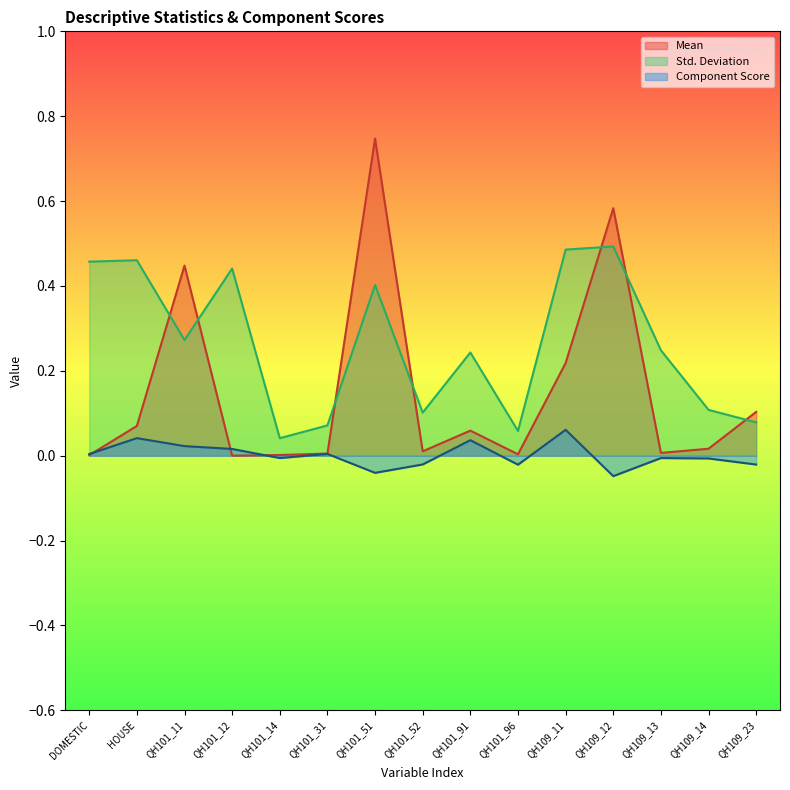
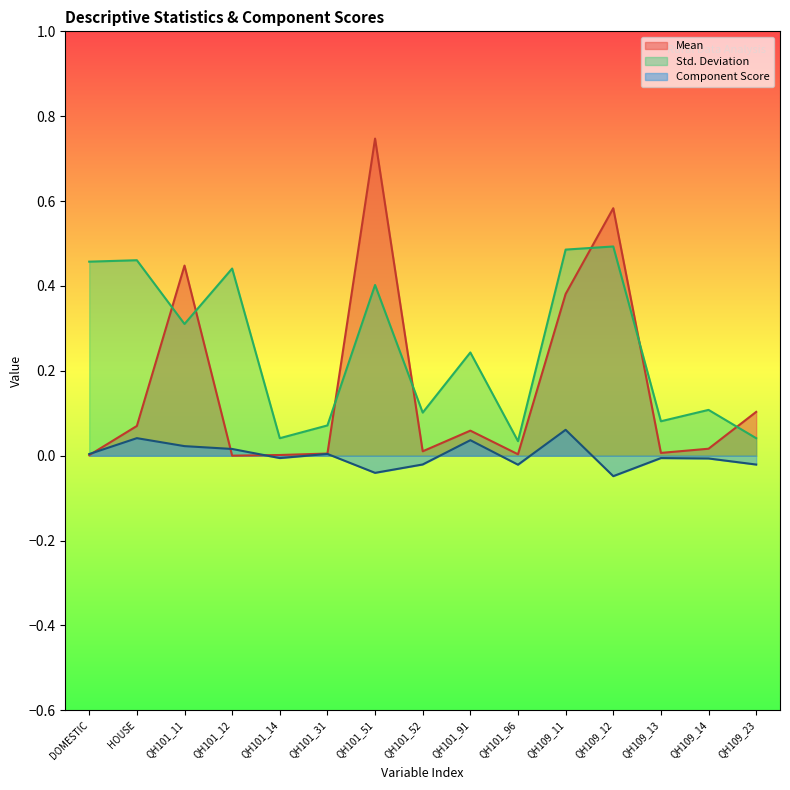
Std. Deviation, QH101_11: 0.27 -> 0.31
Std. Deviation, QH101_96: 0.06 -> 0.03
Mean, QH109_11: 0.22 -> 0.38
Std. Deviation, QH109_13: 0.25 -> 0.08
Std. Deviation, QH109_23: 0.08 -> 0.04
